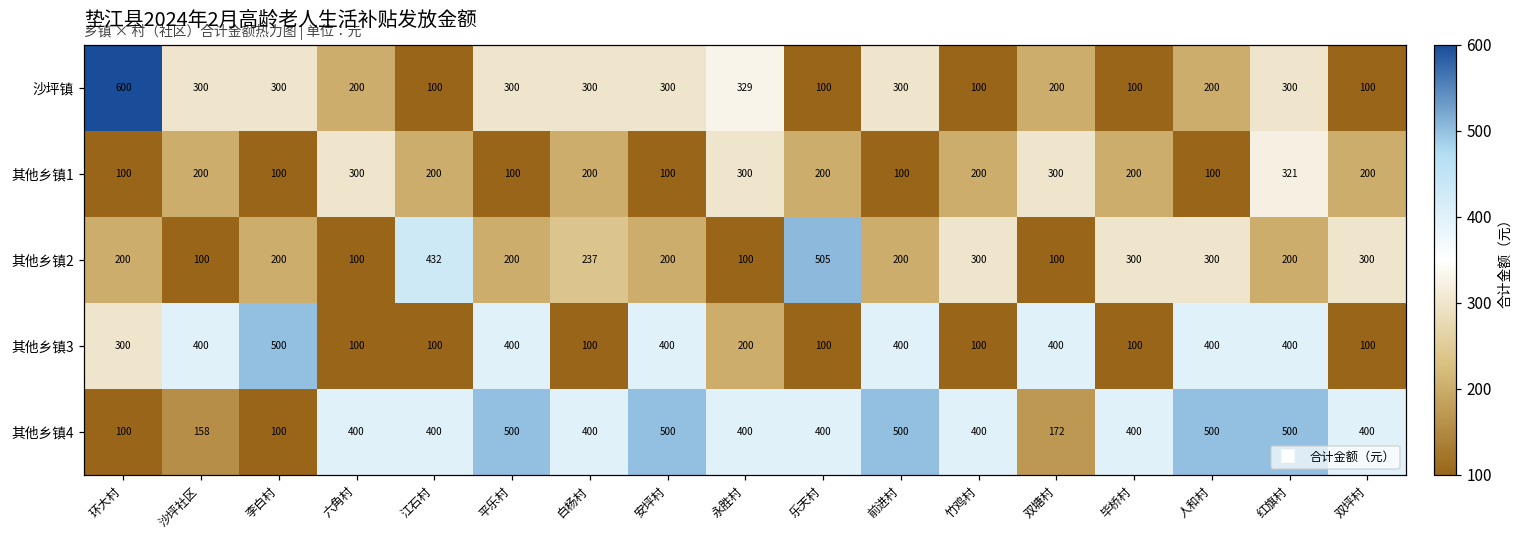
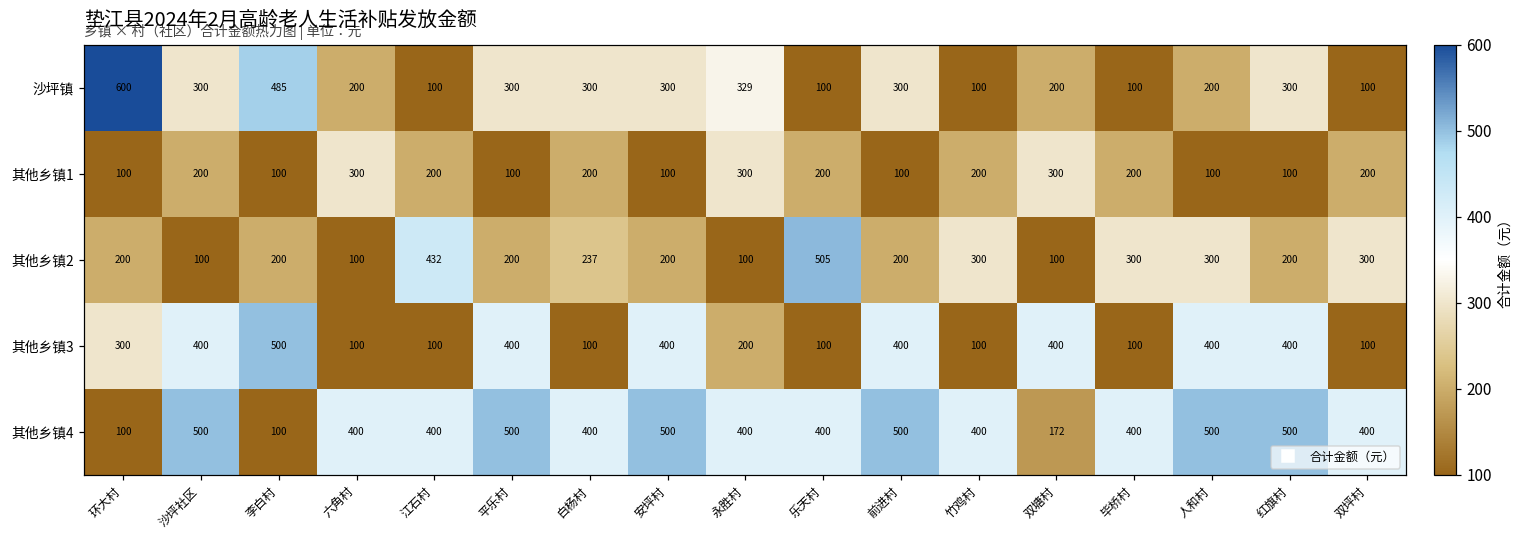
沙坪镇, 李白村: 300 -> 485
其他乡镇1, 红旗村: 321 -> 100
其他乡镇4, 沙坪社区: 158 -> 500
